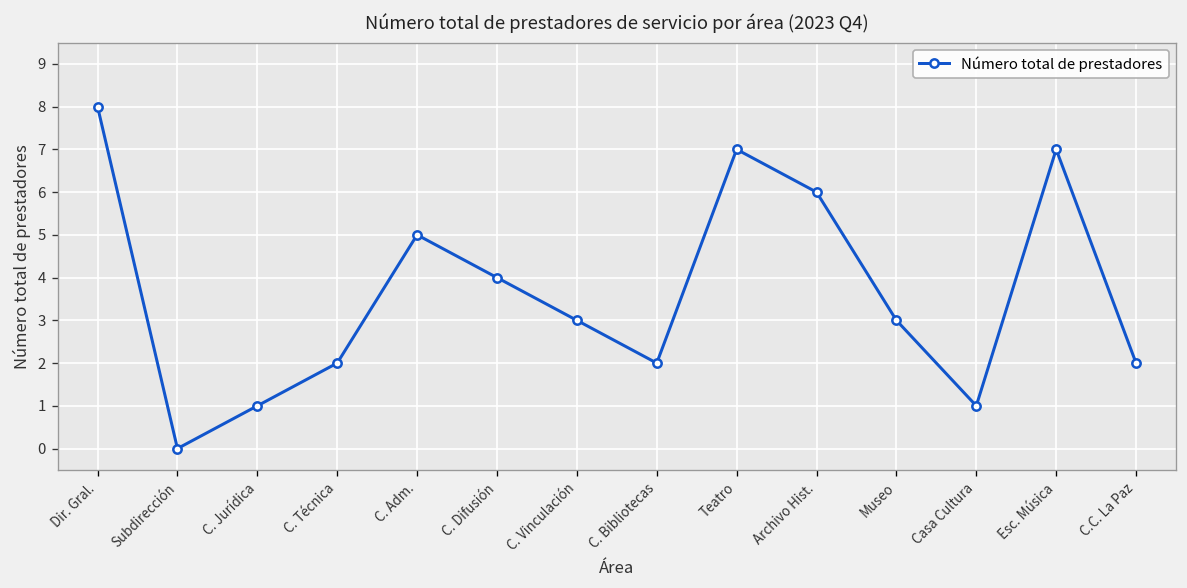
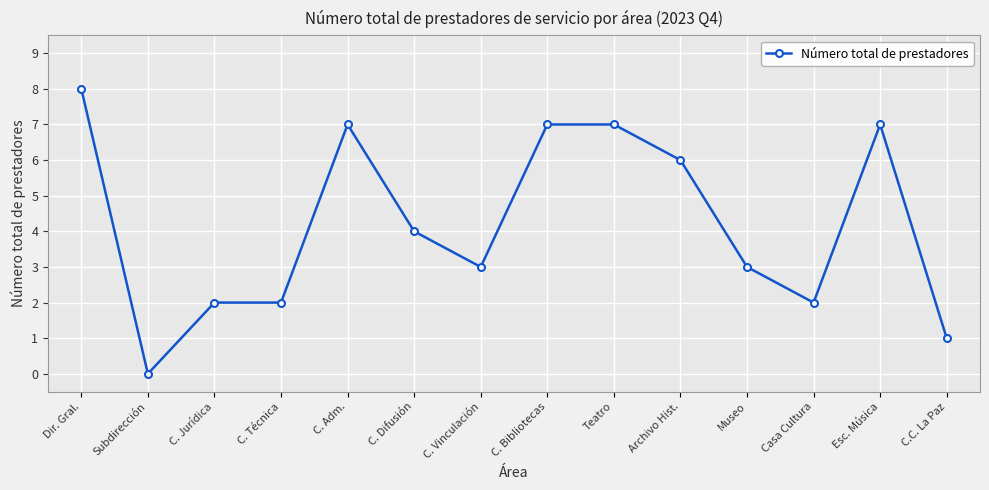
C. Jurídica: 1 -> 2
C. Adm.: 5 -> 7
C. Bibliotecas: 2 -> 7
Casa Cultura: 1 -> 2
C.C. La Paz: 2 -> 1
